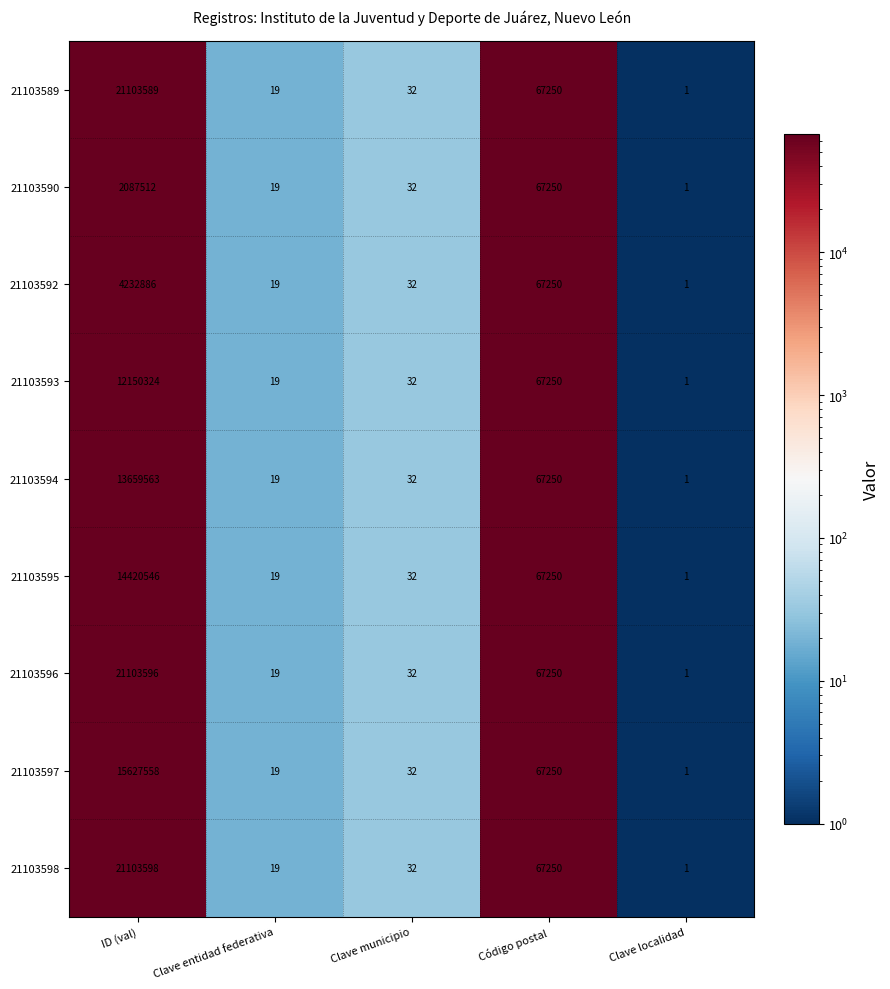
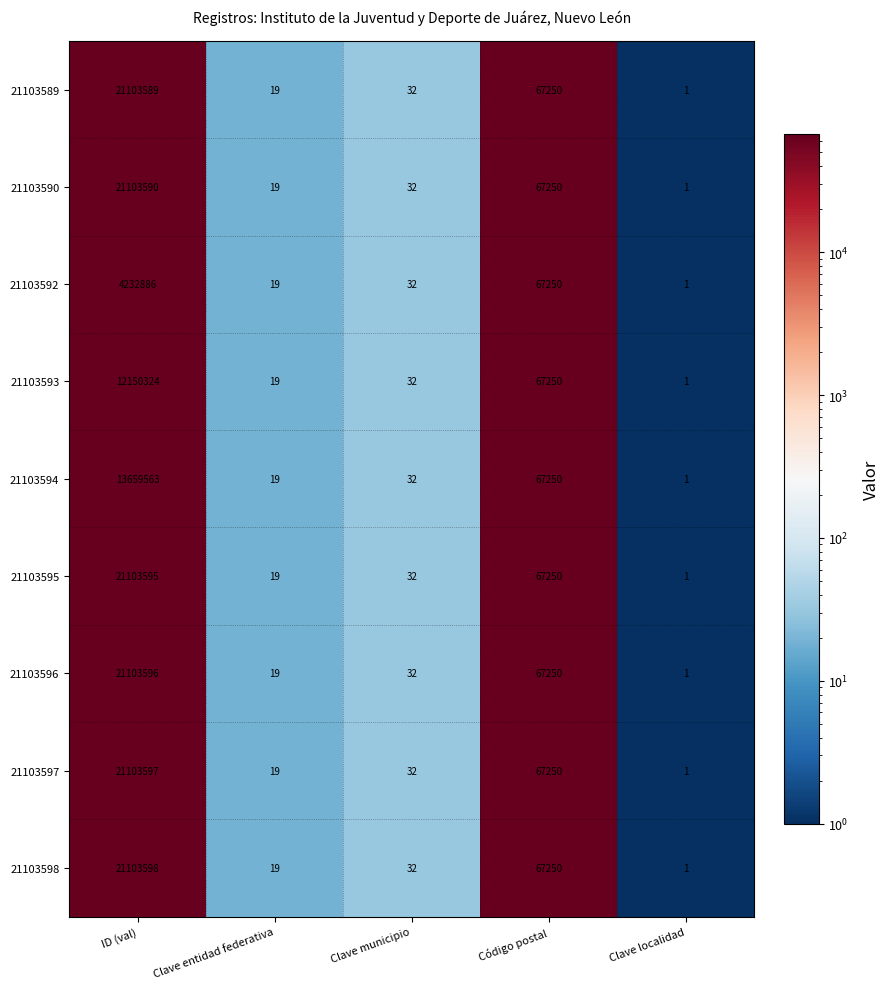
21103590, ID (val): 2087512 -> 21103590
21103595, ID (val): 14420546 -> 21103595
21103597, ID (val): 15627558 -> 21103597
